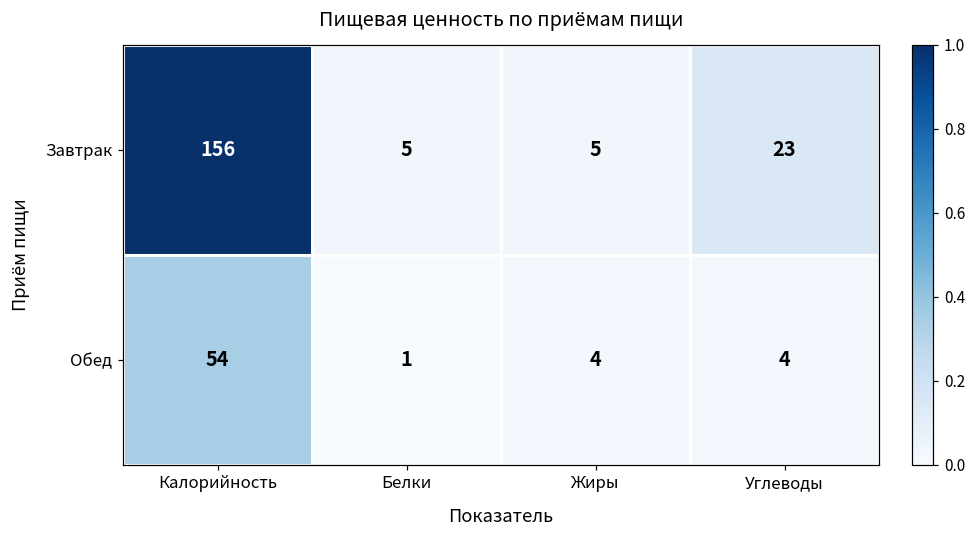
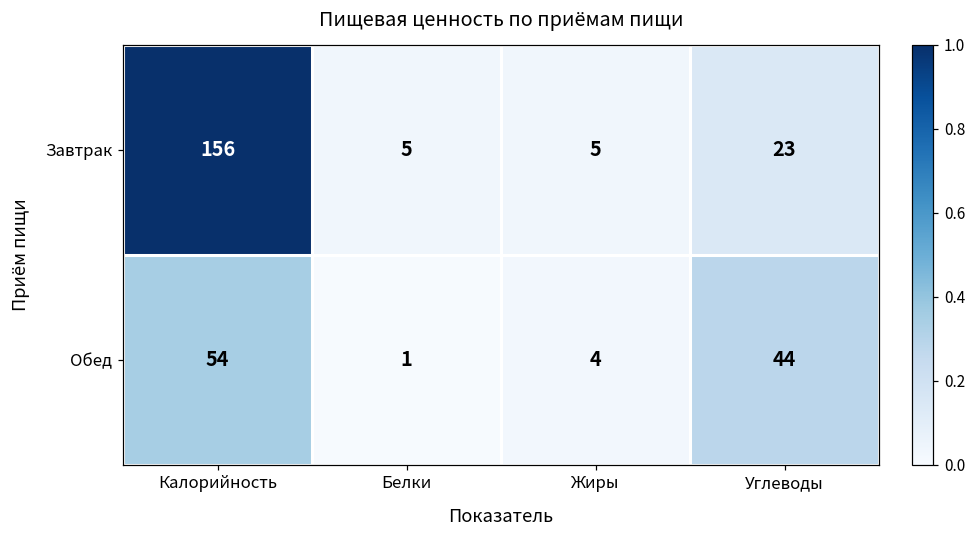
Обед, Углеводы: 4 -> 44
